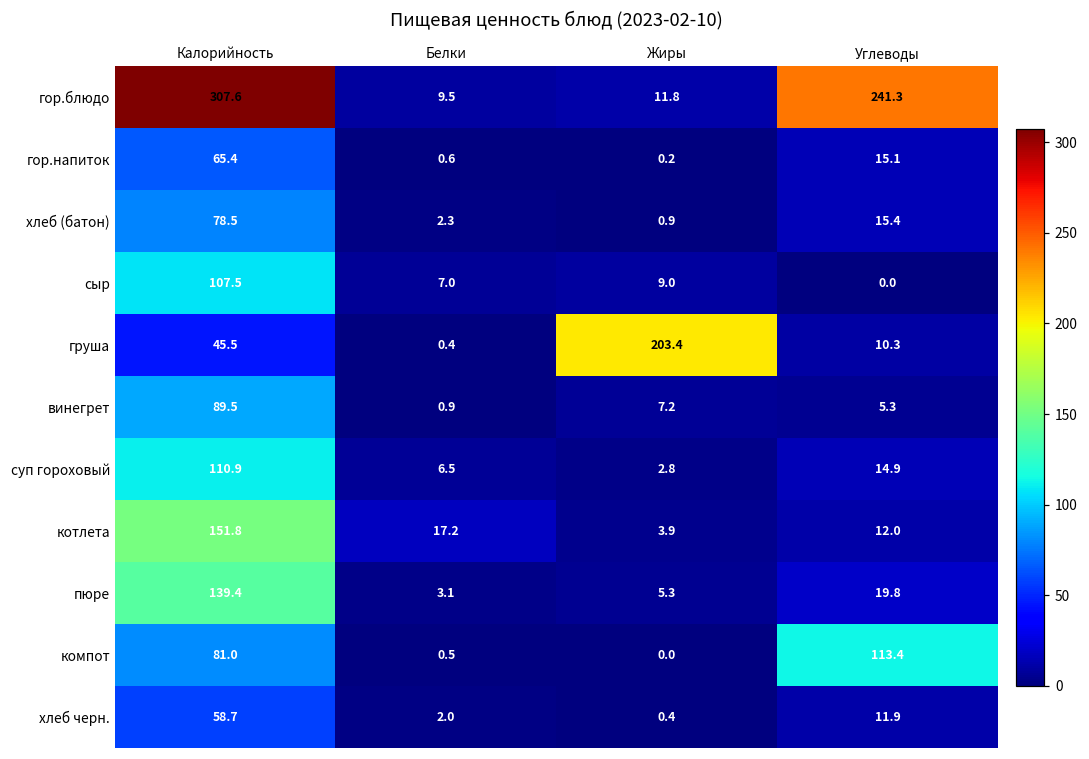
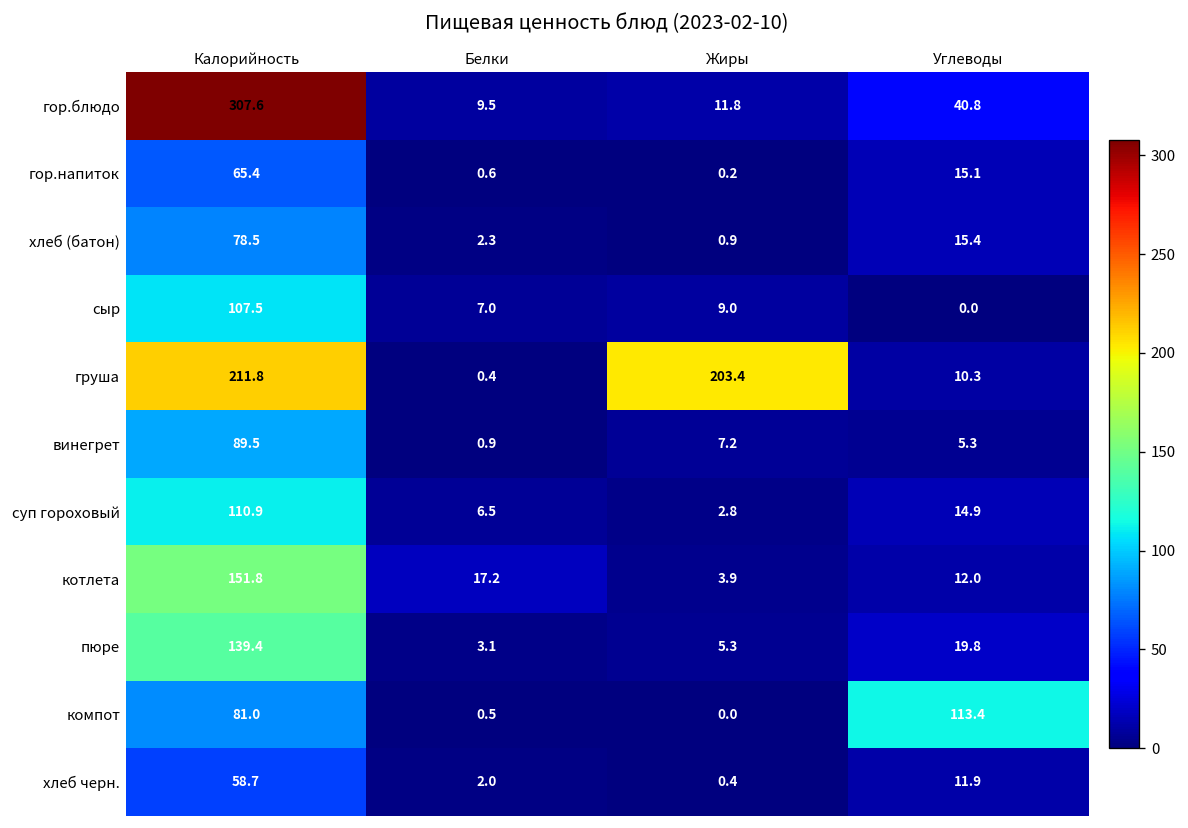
гор.блюдо, Углеводы: 241.3 -> 40.8
груша, Калорийность: 45.5 -> 211.8
